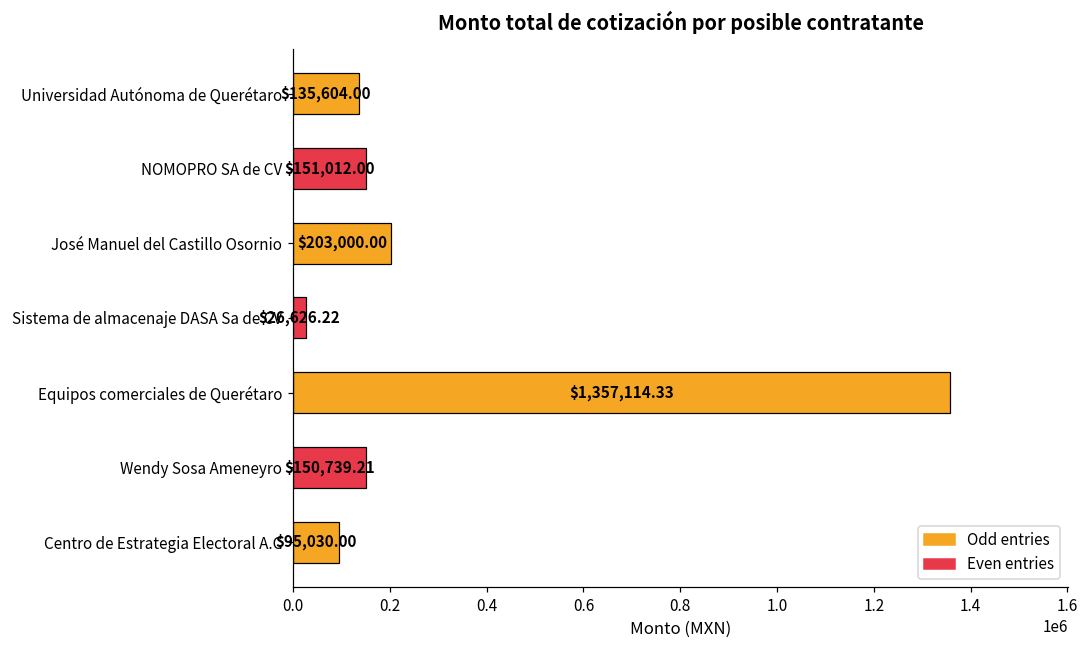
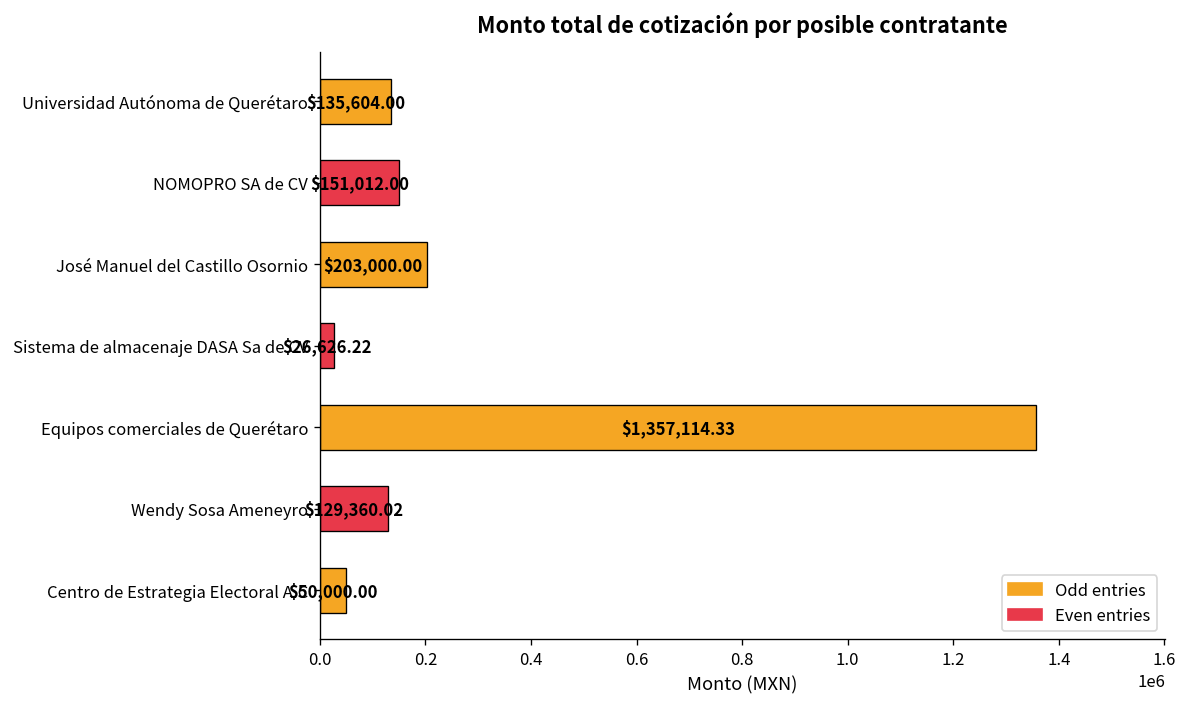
Wendy Sosa Ameneyro: $150,739.21 -> $129,360.02
Centro de Estrategia Electoral A.C: $95,030.00 -> $50,000.00
